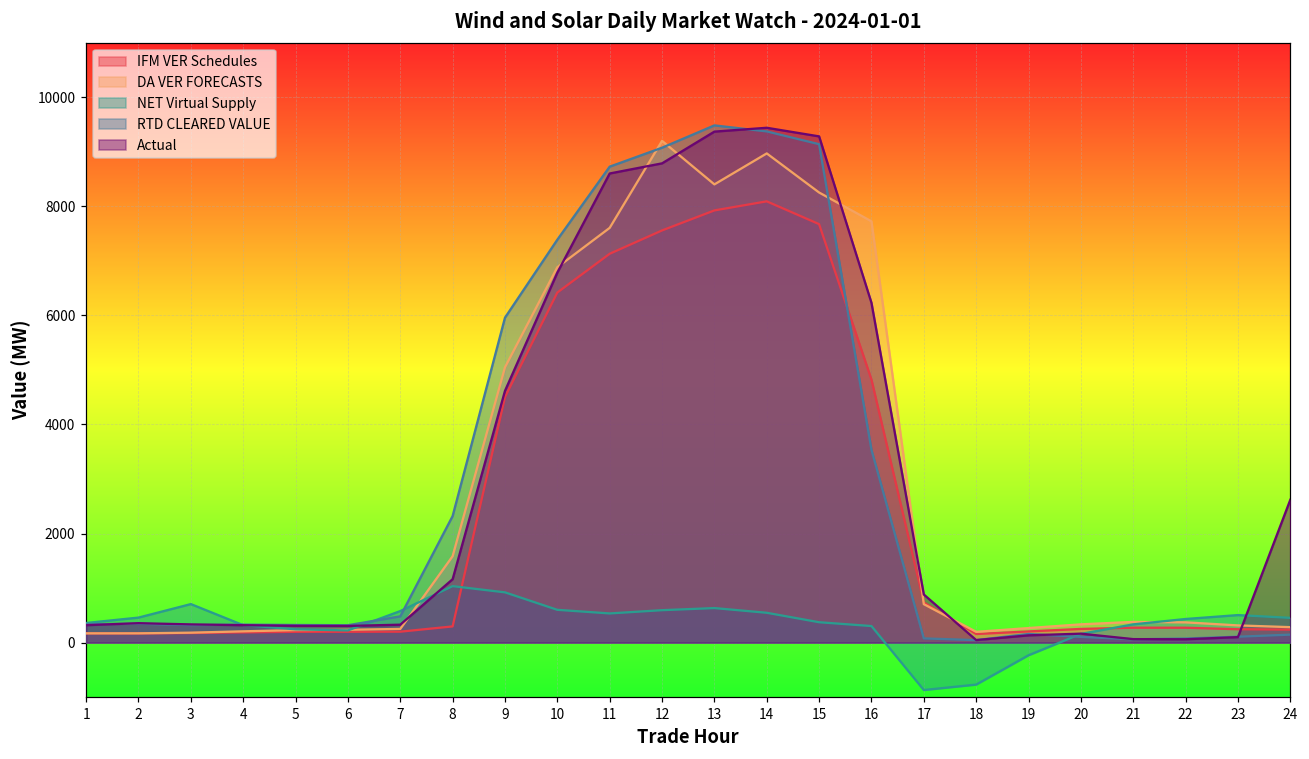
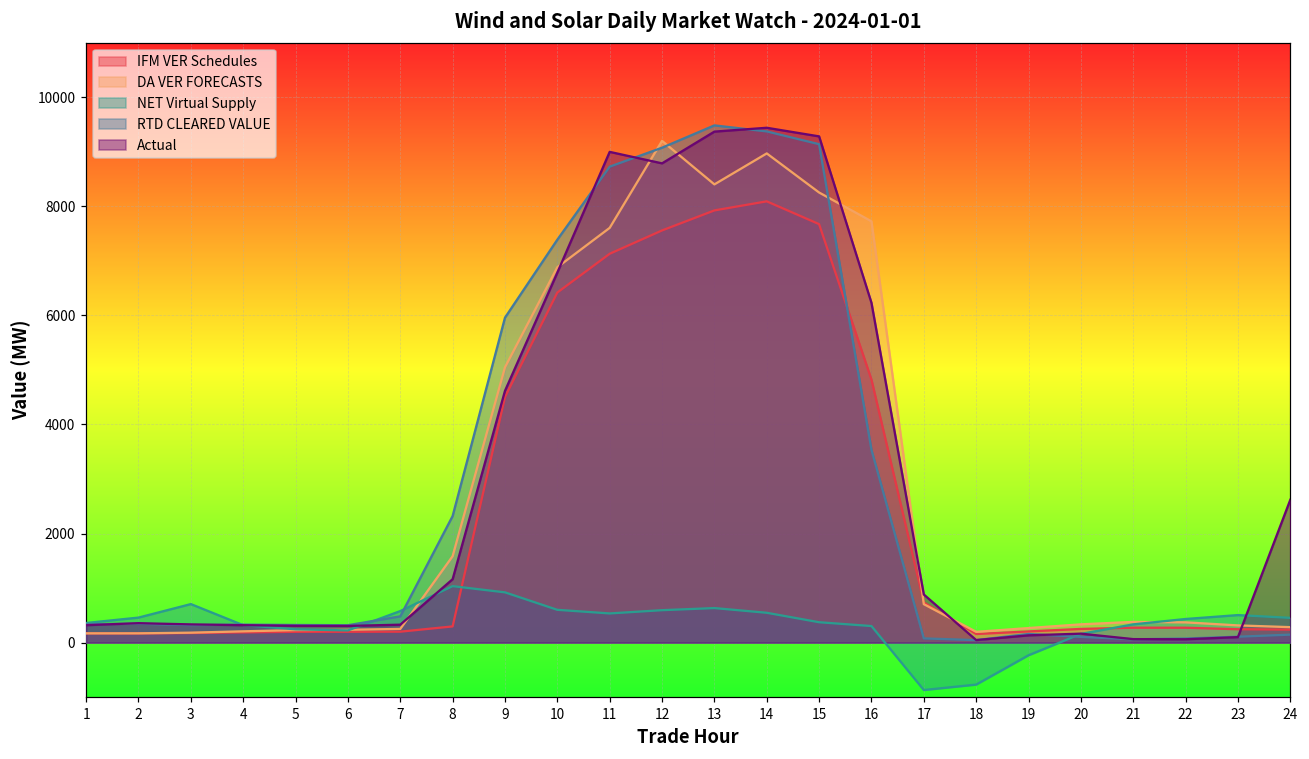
Actual, 11: 8600 -> 9000
